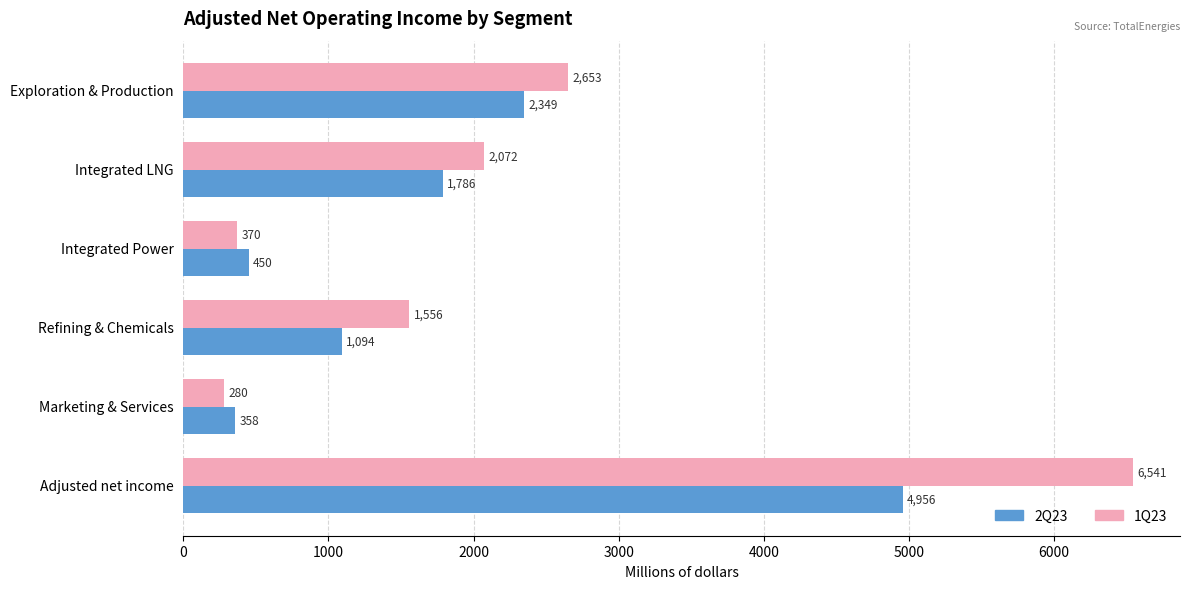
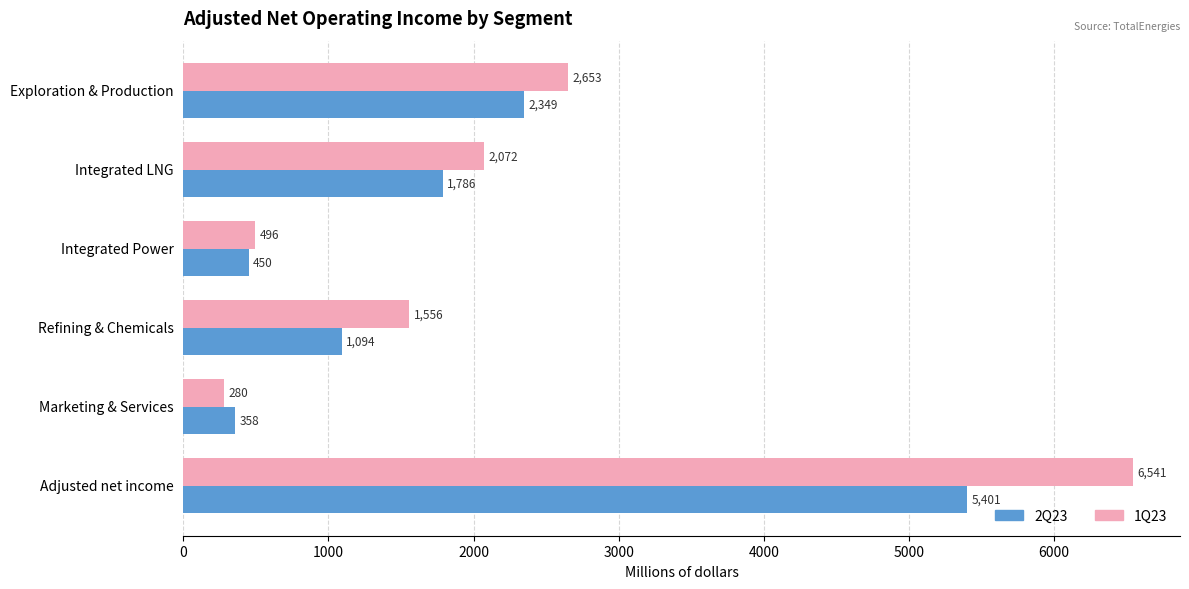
1Q23, Integrated Power: 370 -> 496
2Q23, Adjusted net income: 4,956 -> 5,401
